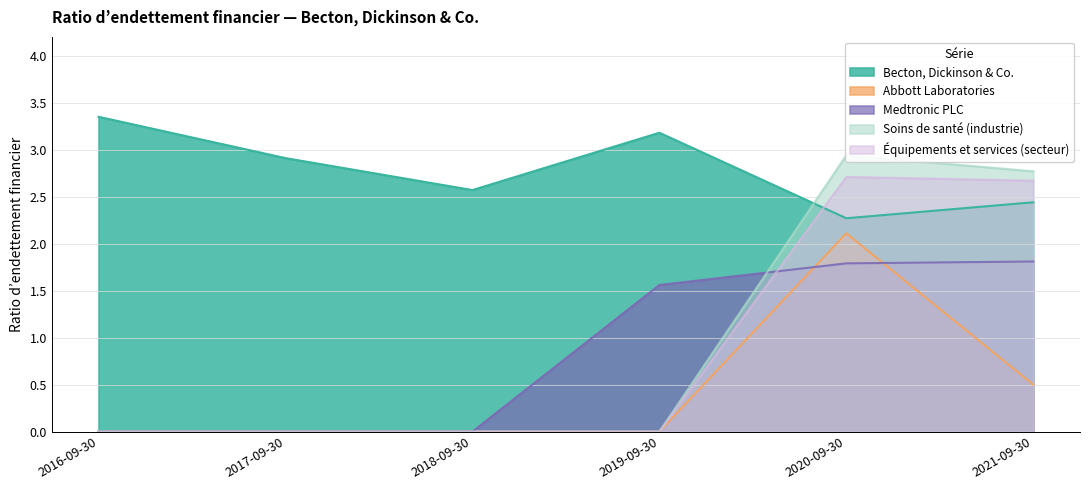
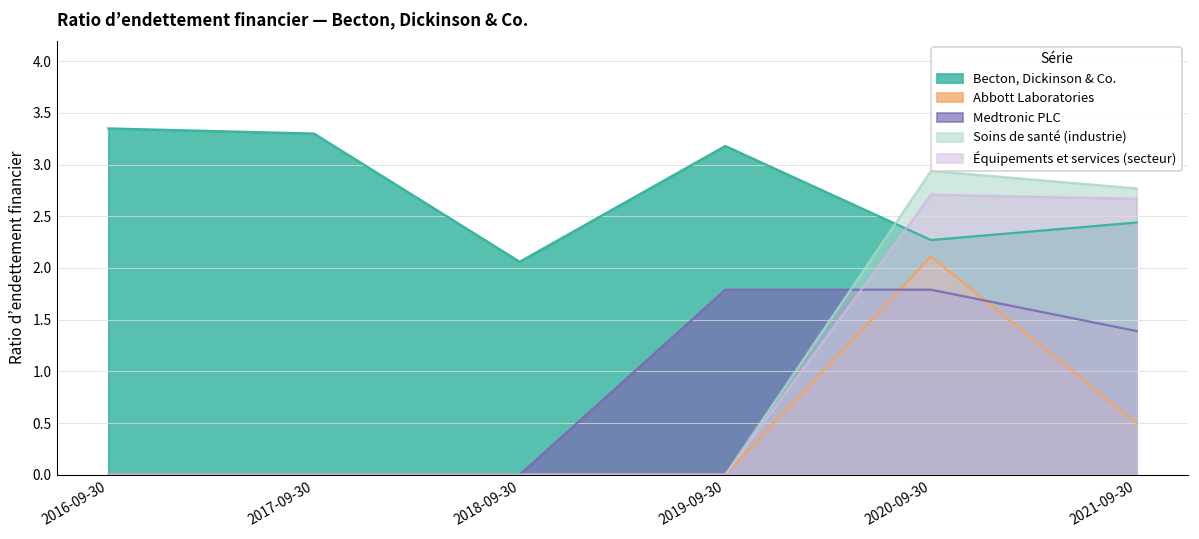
Becton, Dickinson & Co., 2017-09-30: 2.9 -> 3.3
Becton, Dickinson & Co., 2018-09-30: 2.6 -> 2.1
Medtronic PLC, 2019-09-30: 1.6 -> 1.8
Medtronic PLC, 2021-09-30: 1.8 -> 1.4
